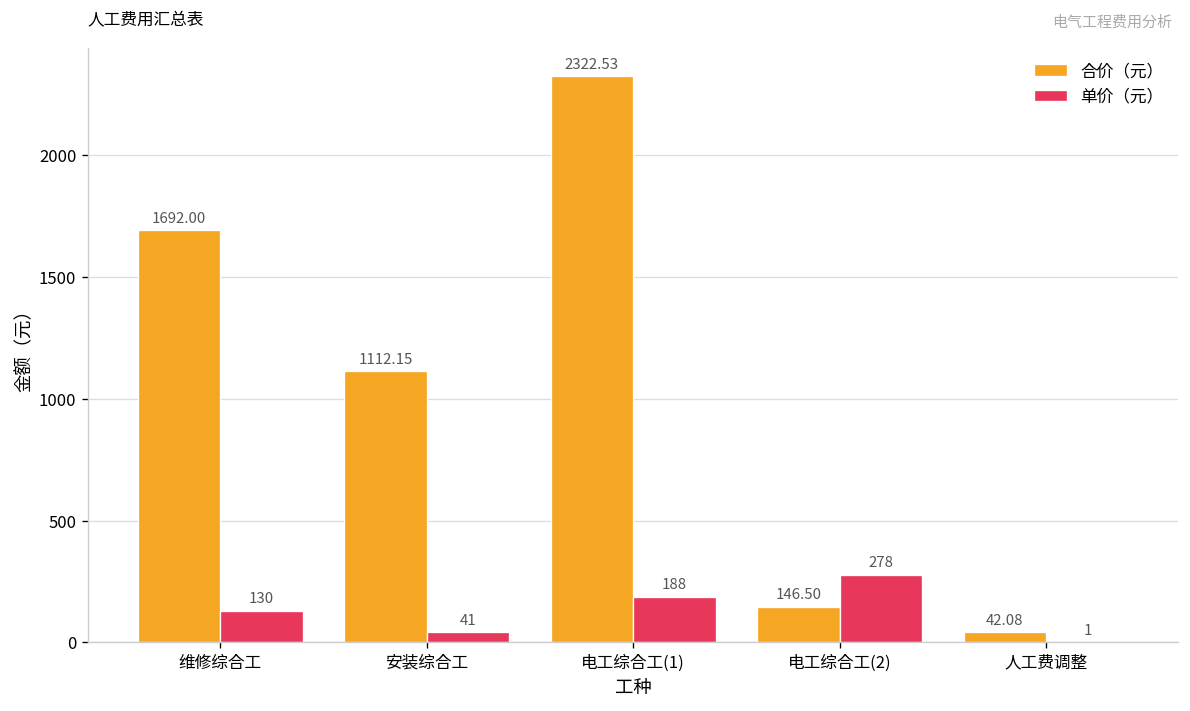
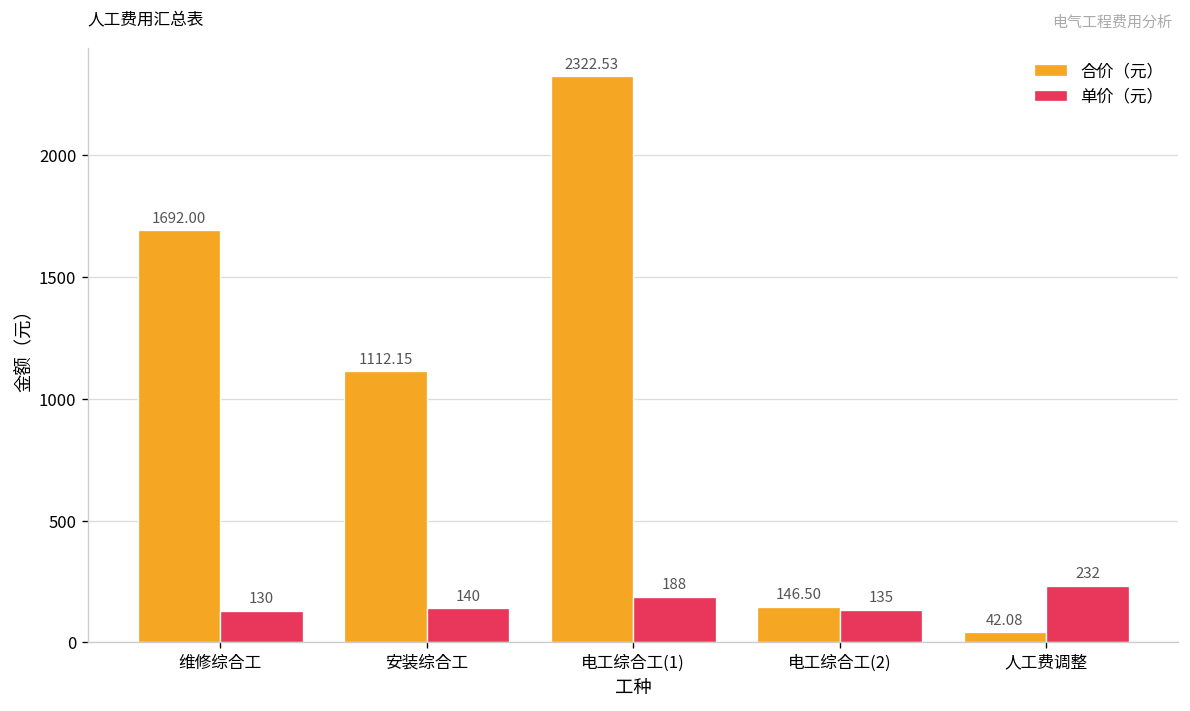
单价（元）, 安装综合工: 41 -> 140
单价（元）, 电工综合工(2): 278 -> 135
单价（元）, 人工费调整: 1 -> 232
